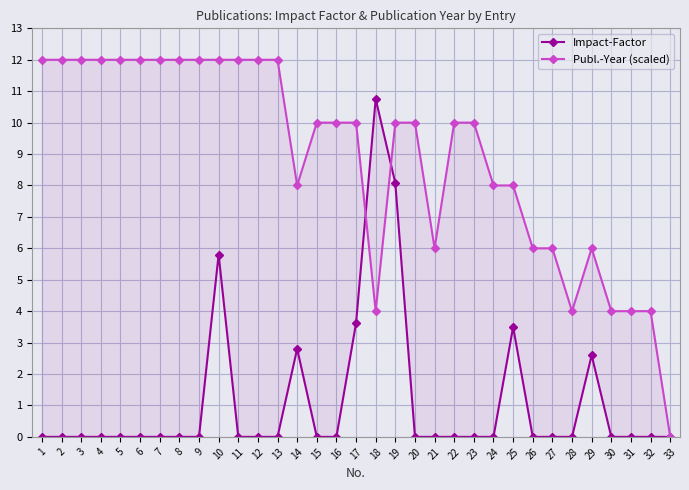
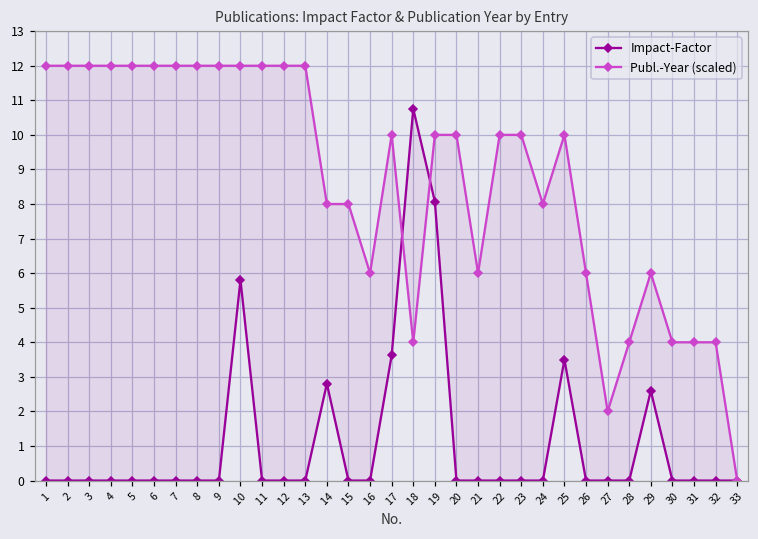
Publ.-Year (scaled), 15: 10.0 -> 8.0
Publ.-Year (scaled), 16: 10.0 -> 6.0
Publ.-Year (scaled), 25: 8.0 -> 10.0
Publ.-Year (scaled), 27: 6.0 -> 2.0
